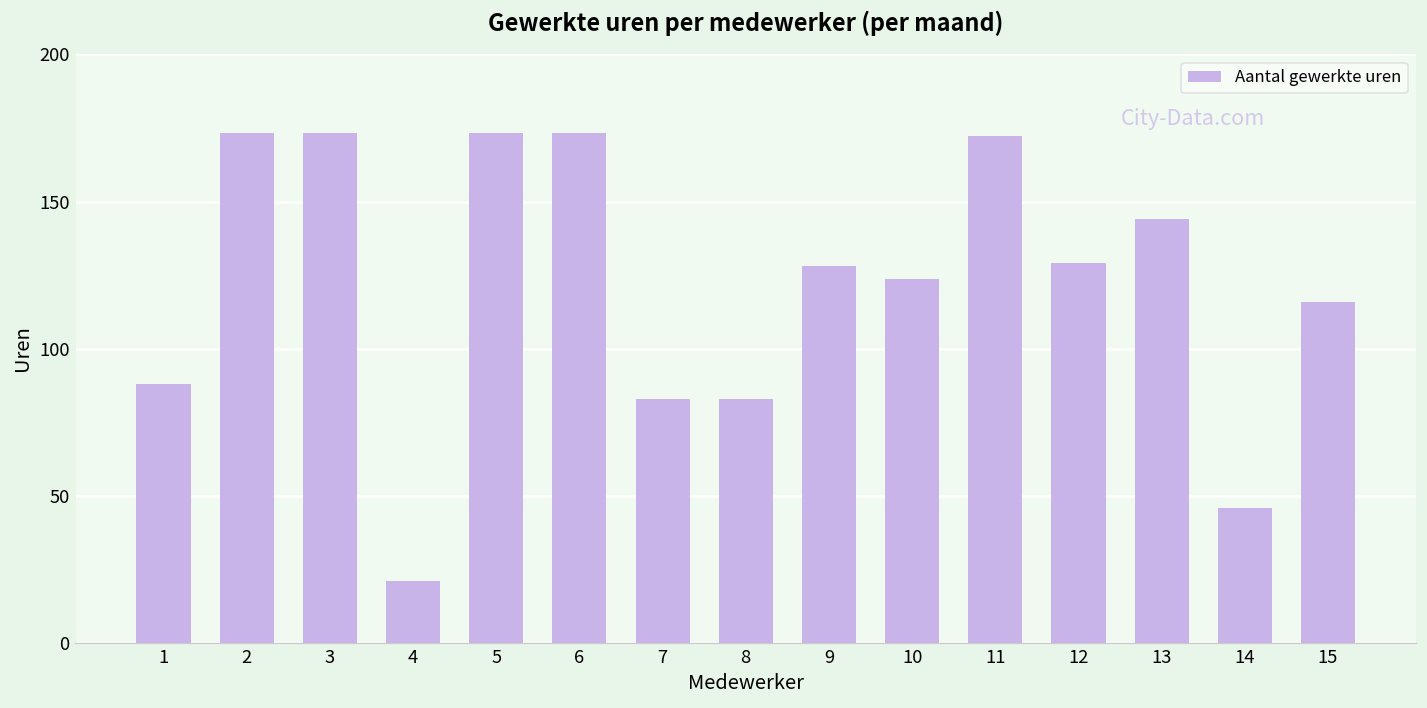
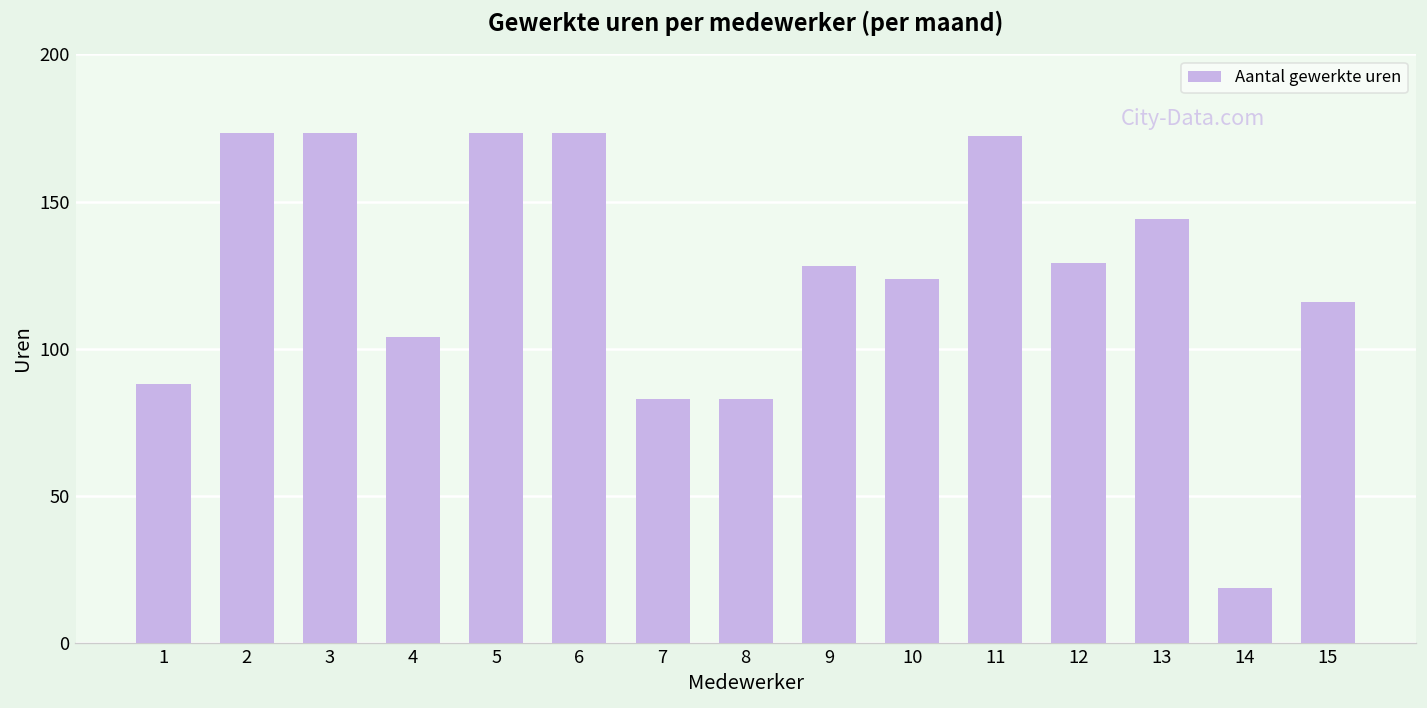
4: 21 -> 104
14: 46 -> 19
